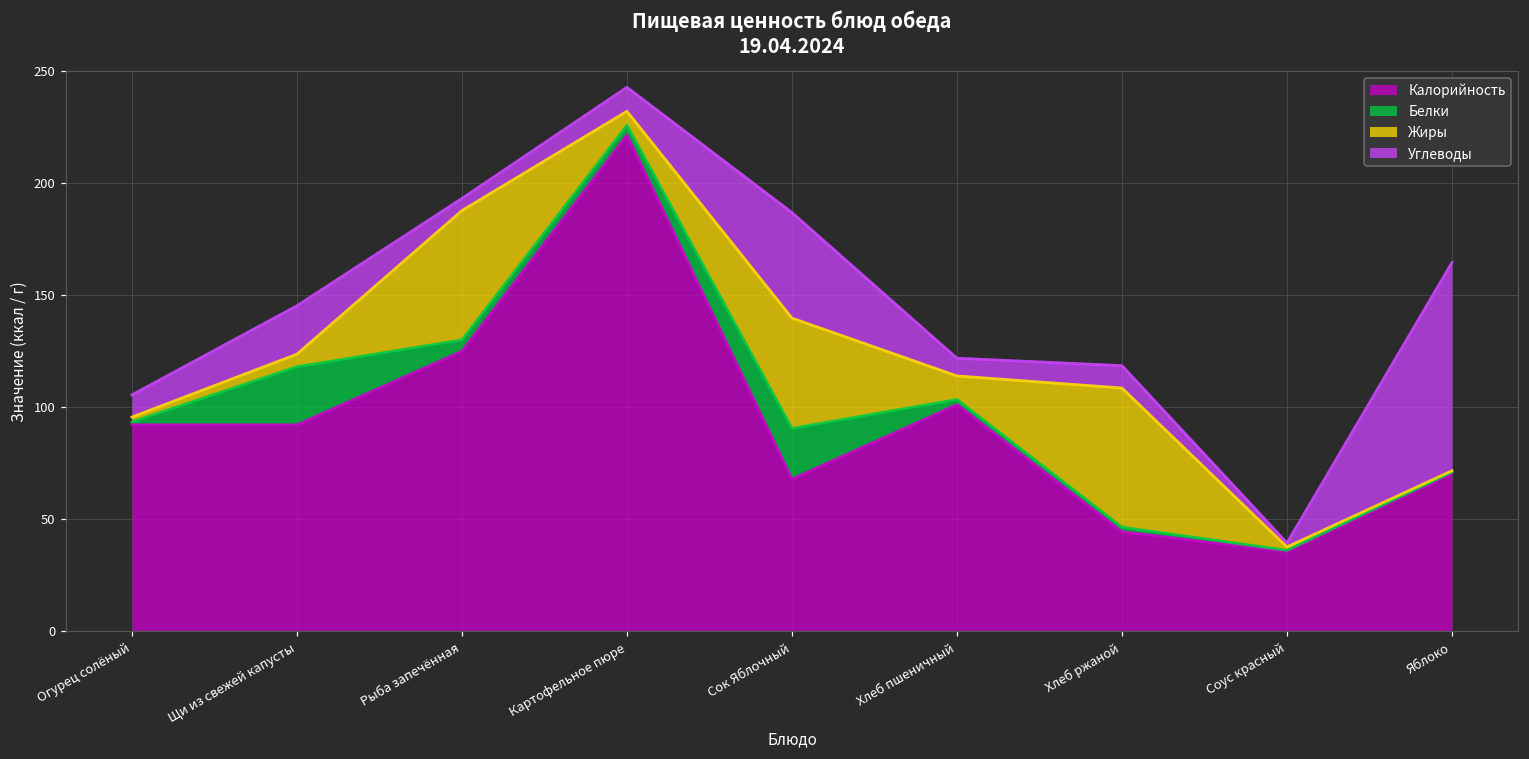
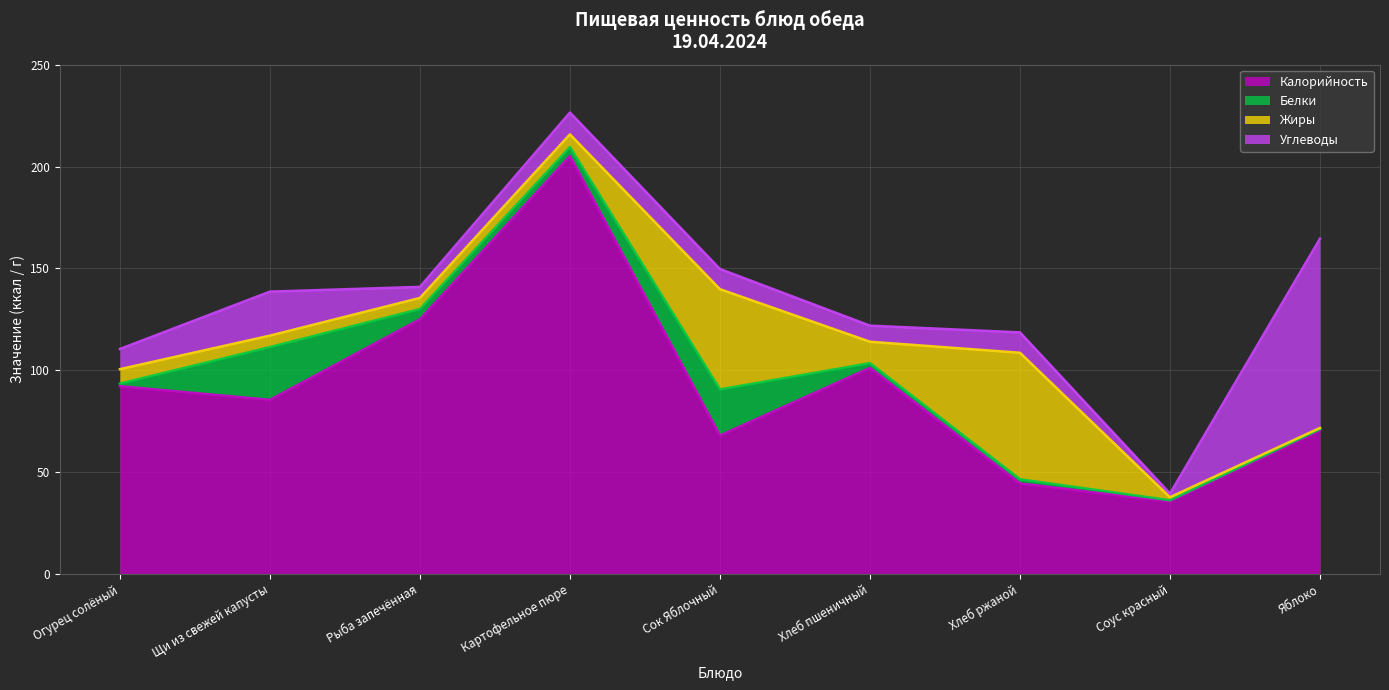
Жиры, Огурец солёный: 2 -> 7
Калорийность, Щи из свежей капусты: 92 -> 86
Жиры, Рыба запечённая: 58 -> 5
Калорийность, Картофельное пюре: 222 -> 205
Углеводы, Сок Яблочный: 47 -> 10
